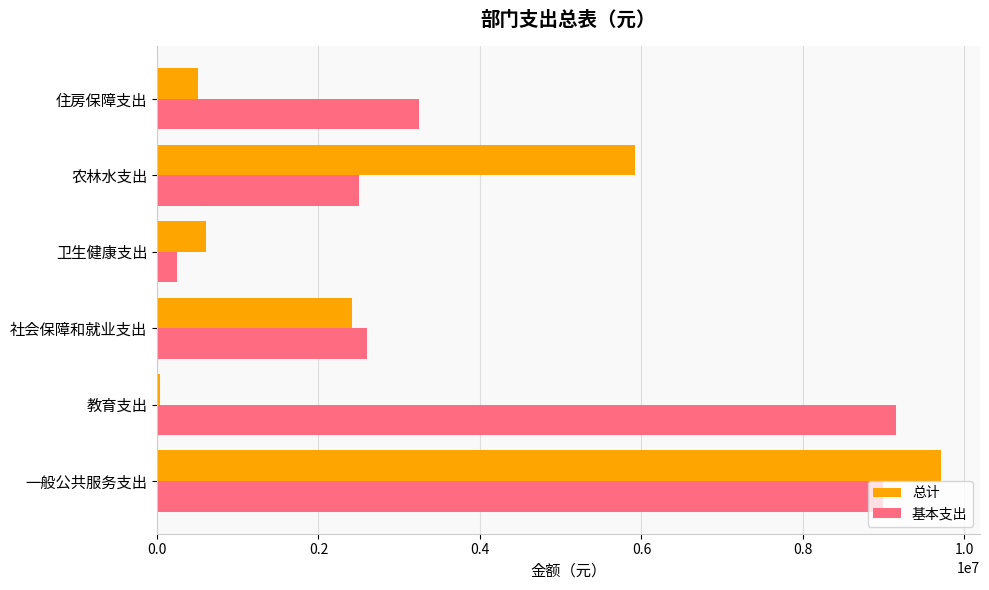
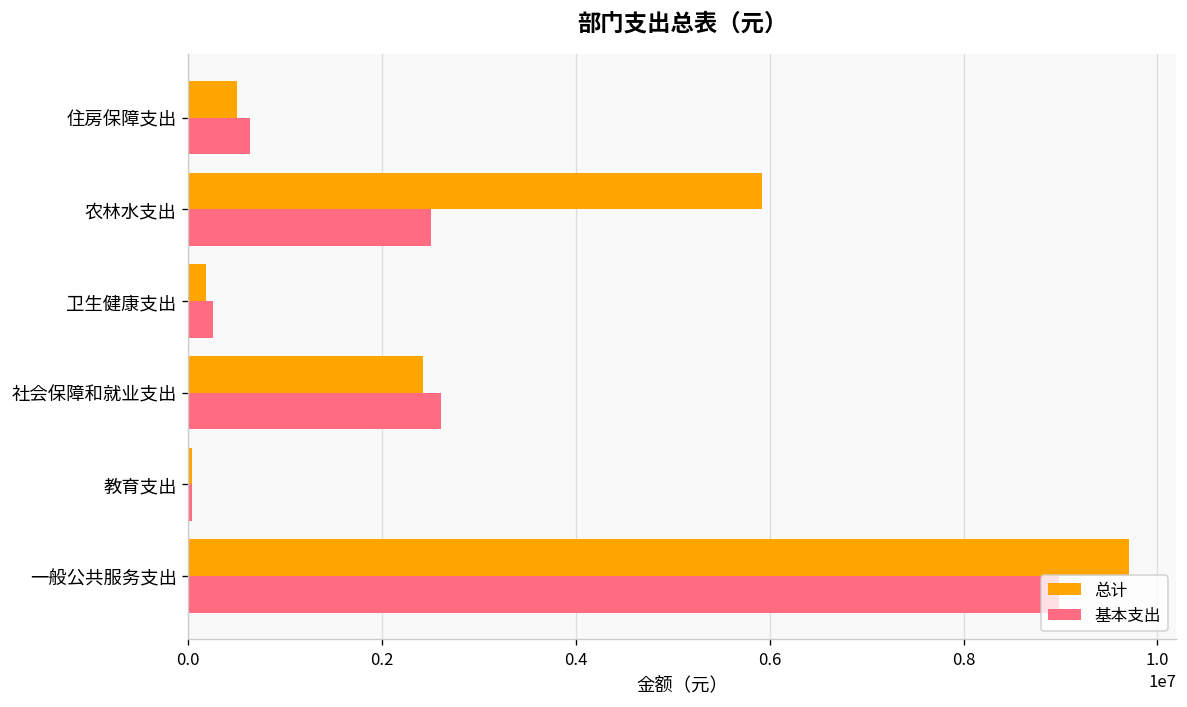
基本支出, 住房保障支出: 3200000 -> 600000
总计, 卫生健康支出: 600000 -> 200000
基本支出, 教育支出: 9100000 -> 0
